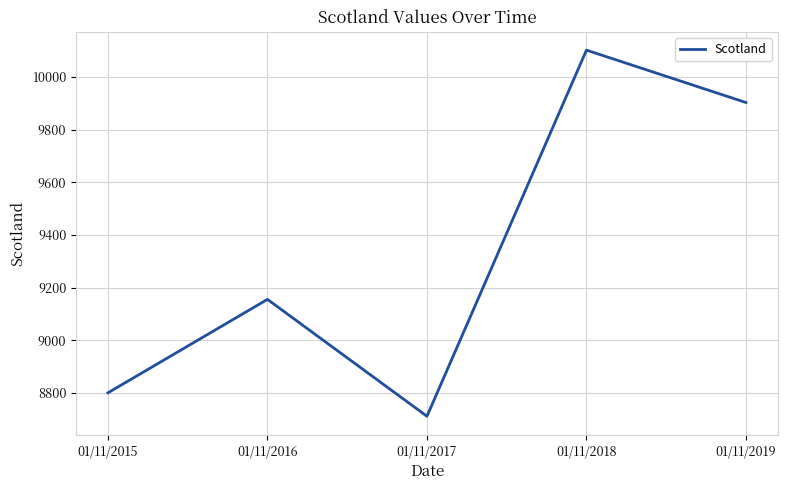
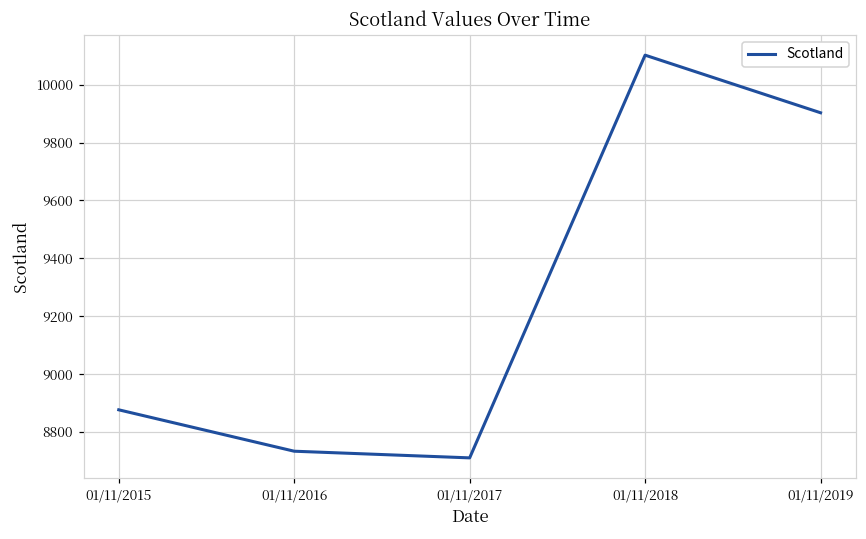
01/11/2015: 8800 -> 8880
01/11/2016: 9160 -> 8730
